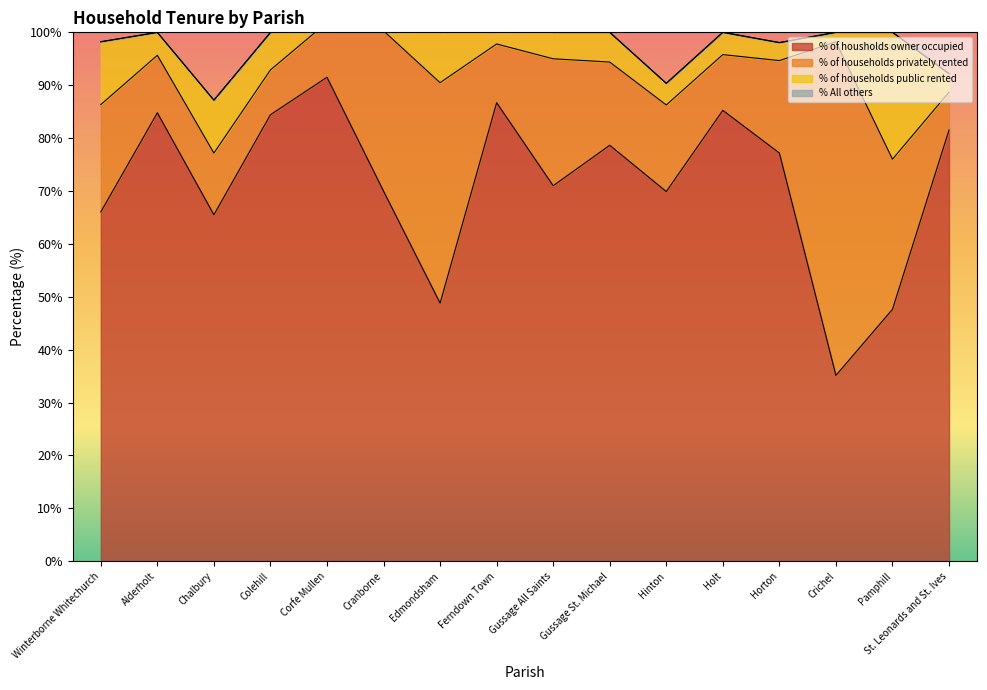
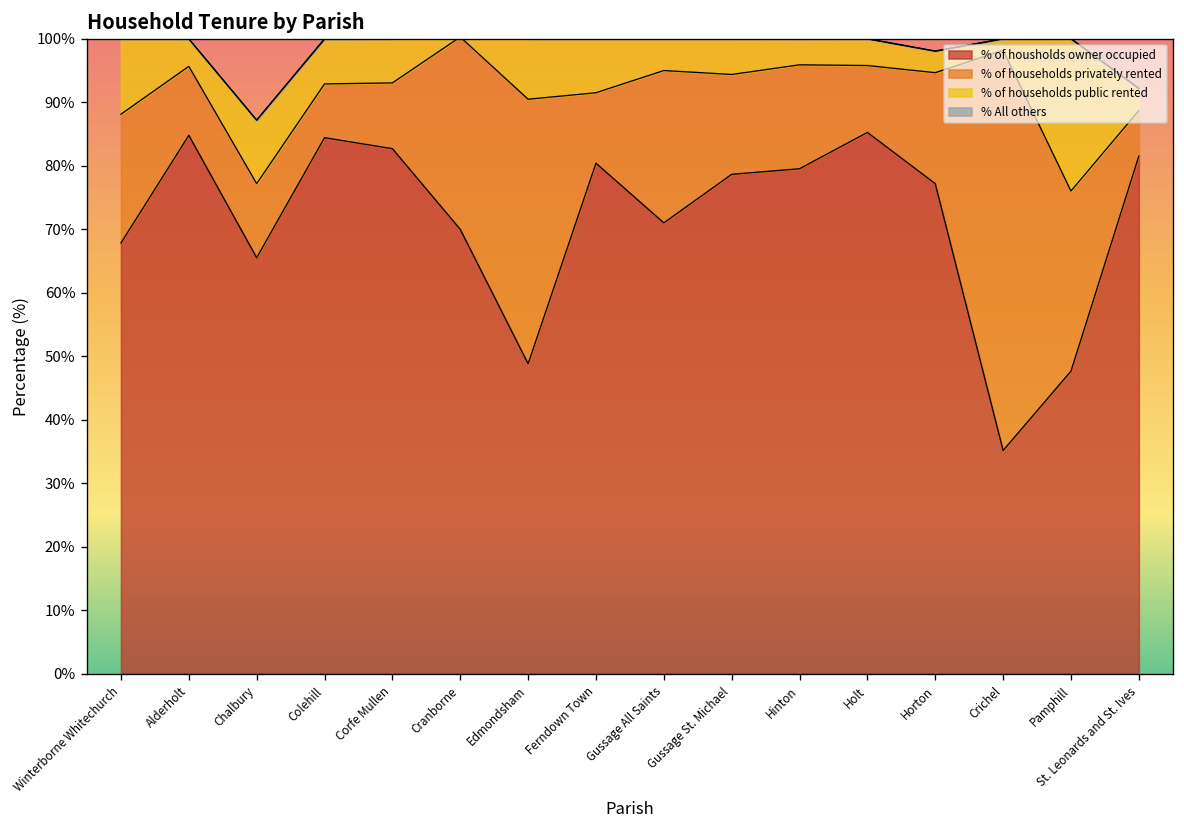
% of housholds owner occupied, Winterborne Whitechurch: 66% -> 68%
% of housholds owner occupied, Corfe Mullen: 92% -> 83%
% of housholds owner occupied, Ferndown Town: 87% -> 80%
% of housholds owner occupied, Hinton: 70% -> 80%
